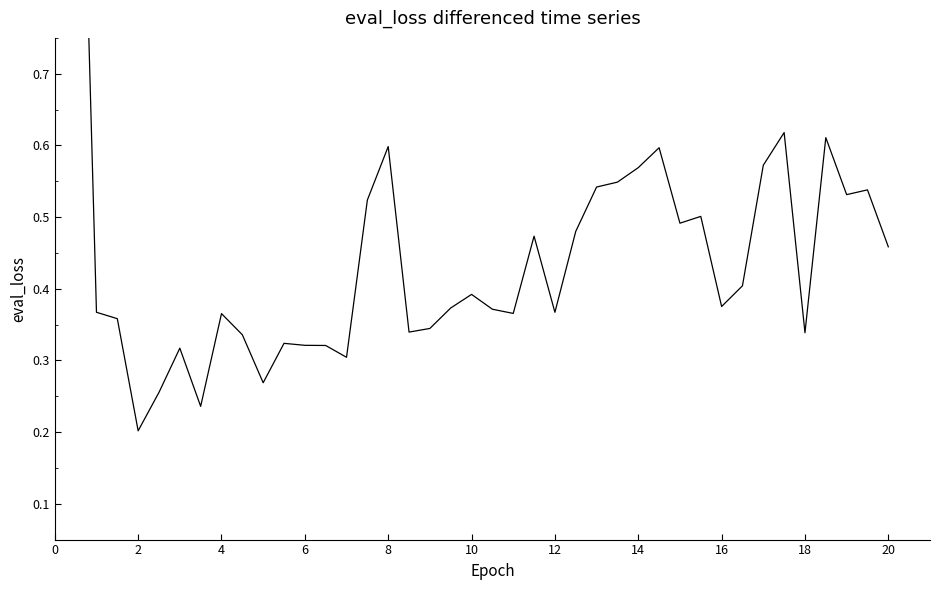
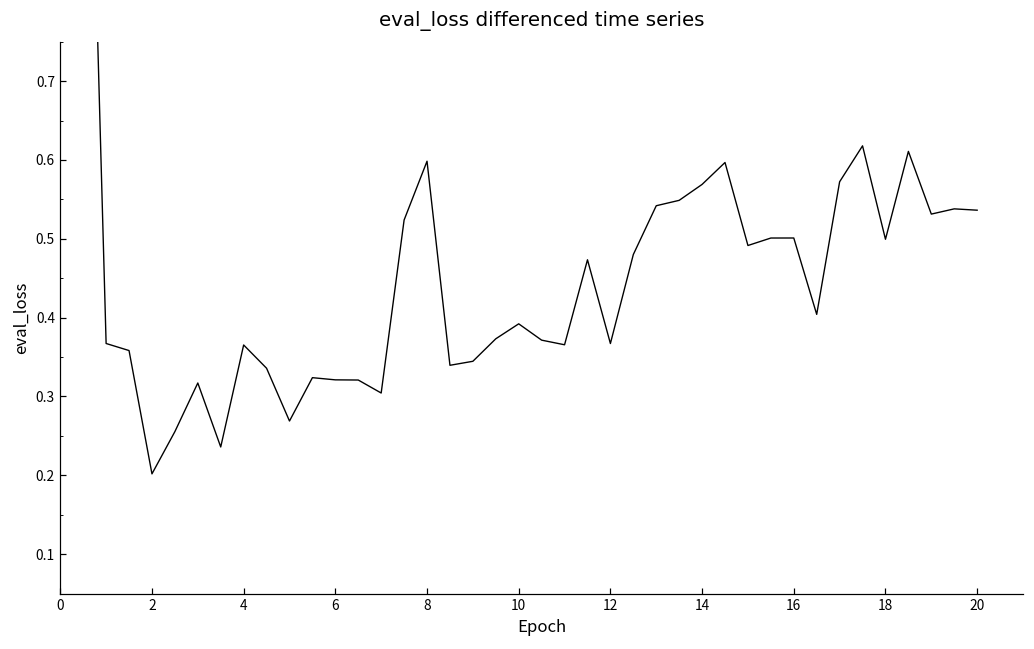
16: 0.38 -> 0.50
18: 0.34 -> 0.50
20: 0.46 -> 0.54
